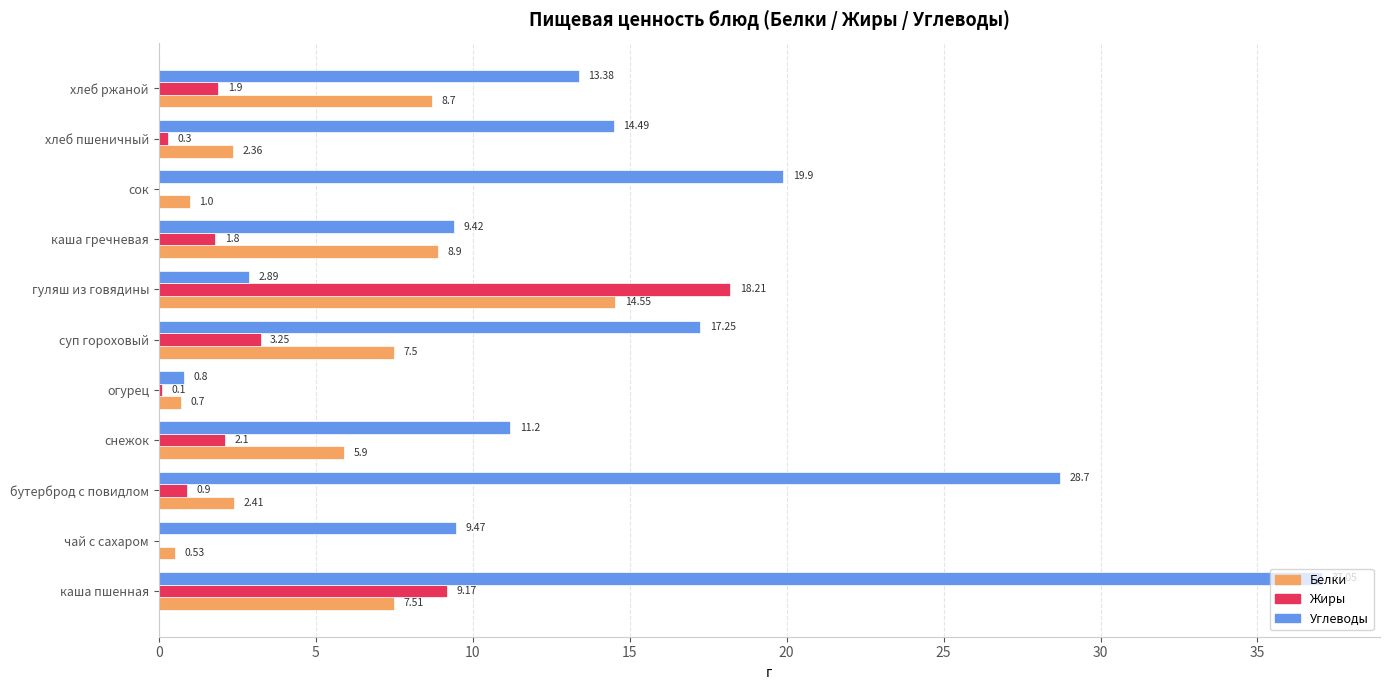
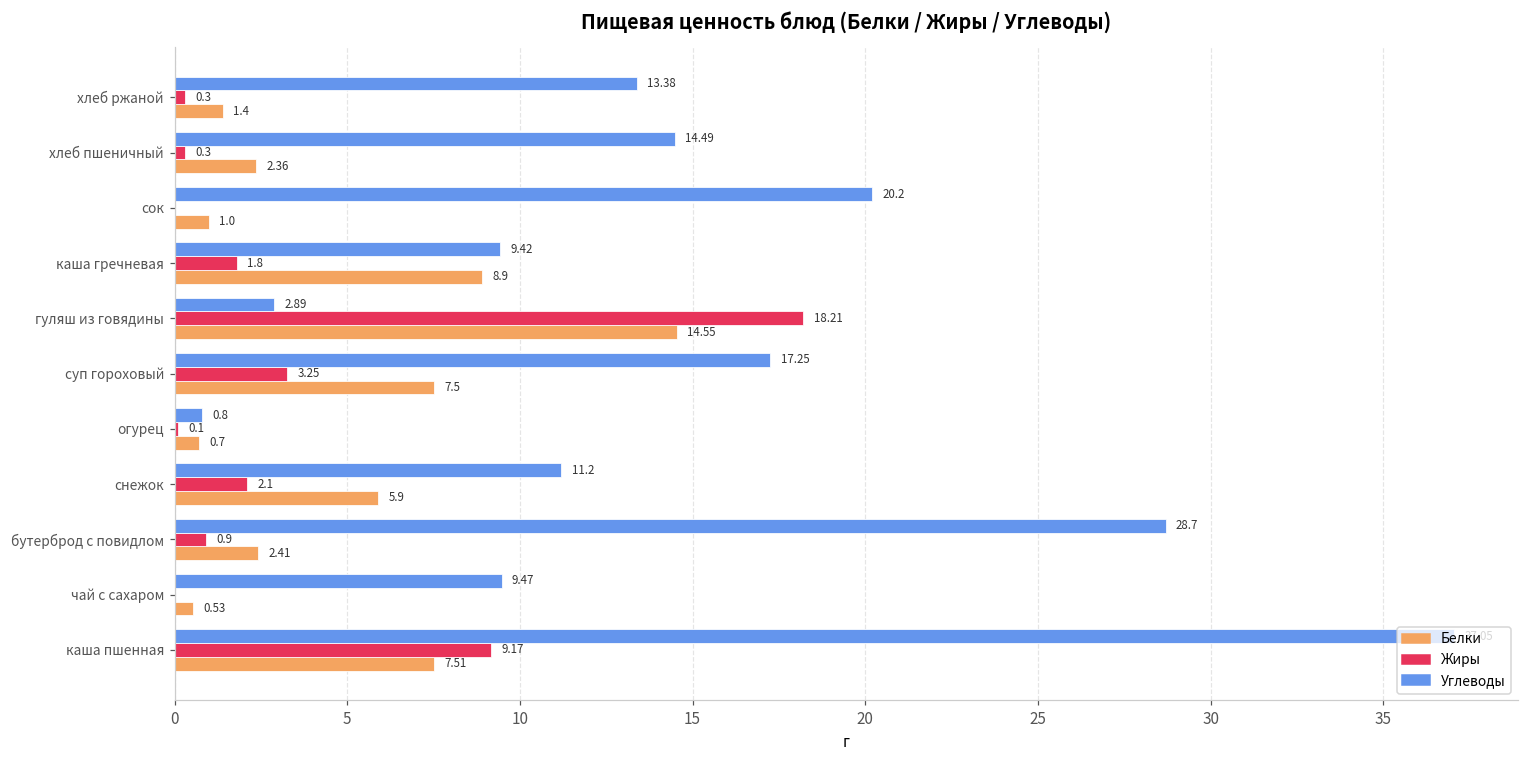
Жиры, хлеб ржаной: 1.9 -> 0.3
Белки, хлеб ржаной: 8.7 -> 1.4
Углеводы, сок: 19.9 -> 20.2
